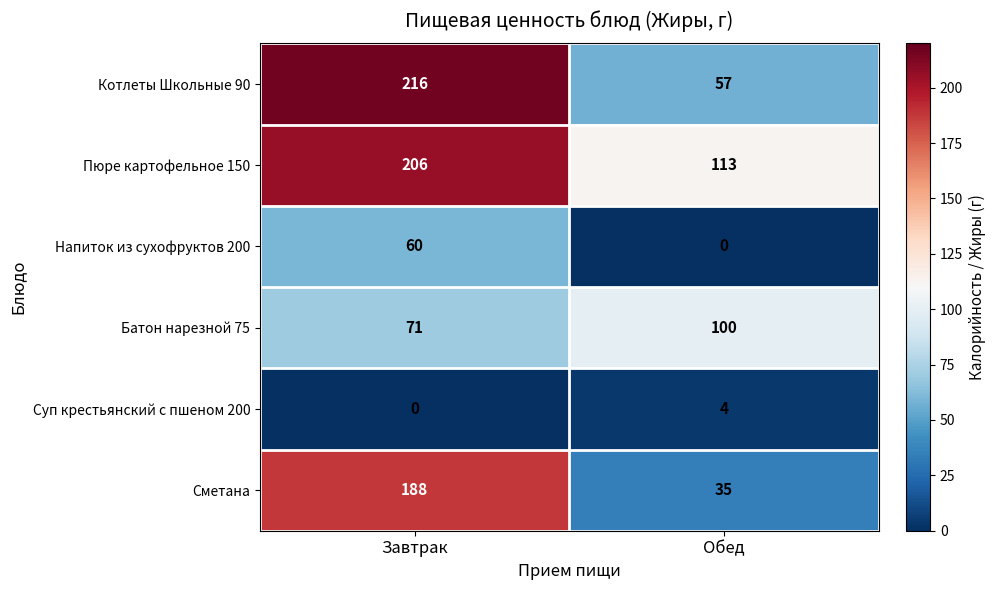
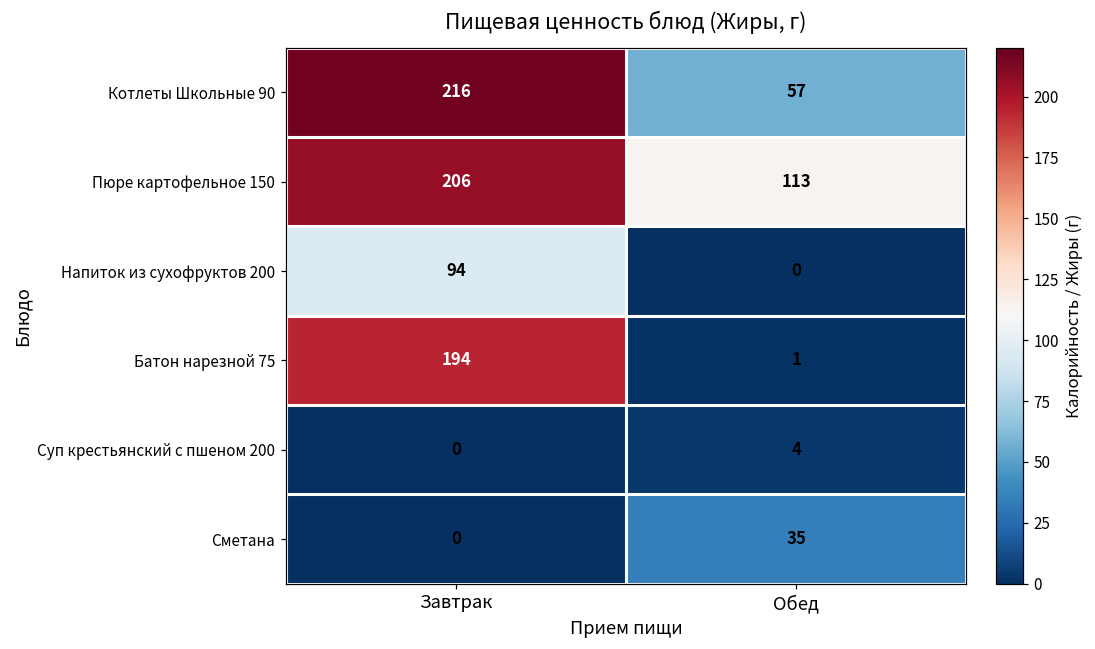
Напиток из сухофруктов 200, Завтрак: 60 -> 94
Батон нарезной 75, Завтрак: 71 -> 194
Батон нарезной 75, Обед: 100 -> 1
Сметана, Завтрак: 188 -> 0
